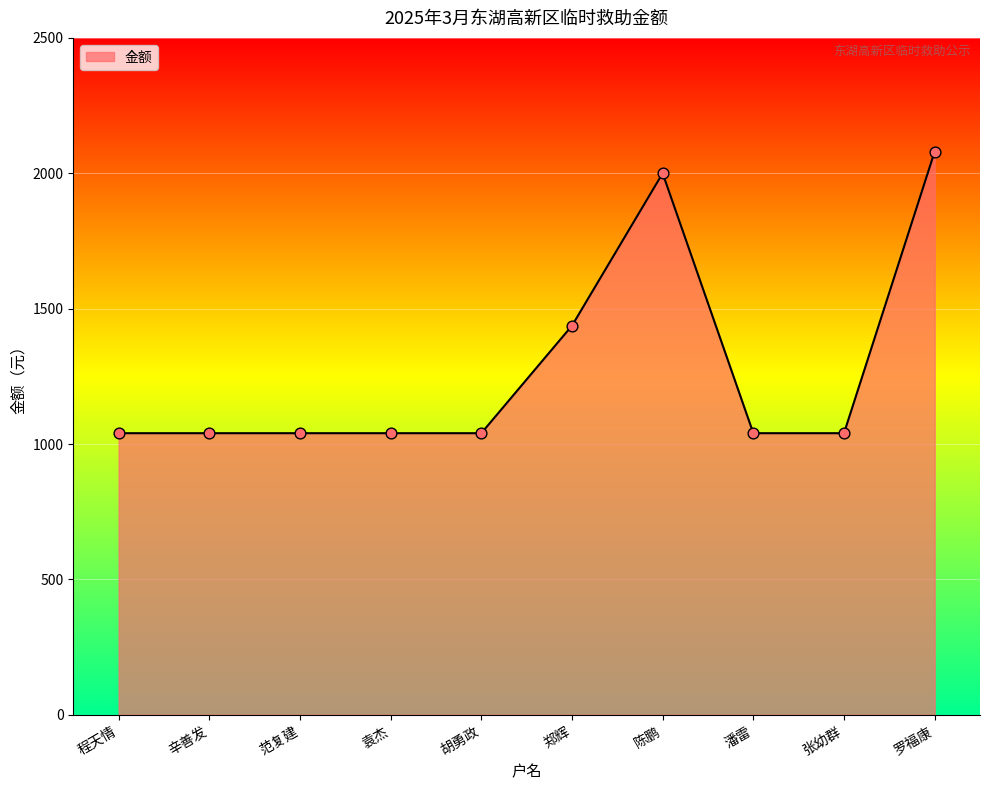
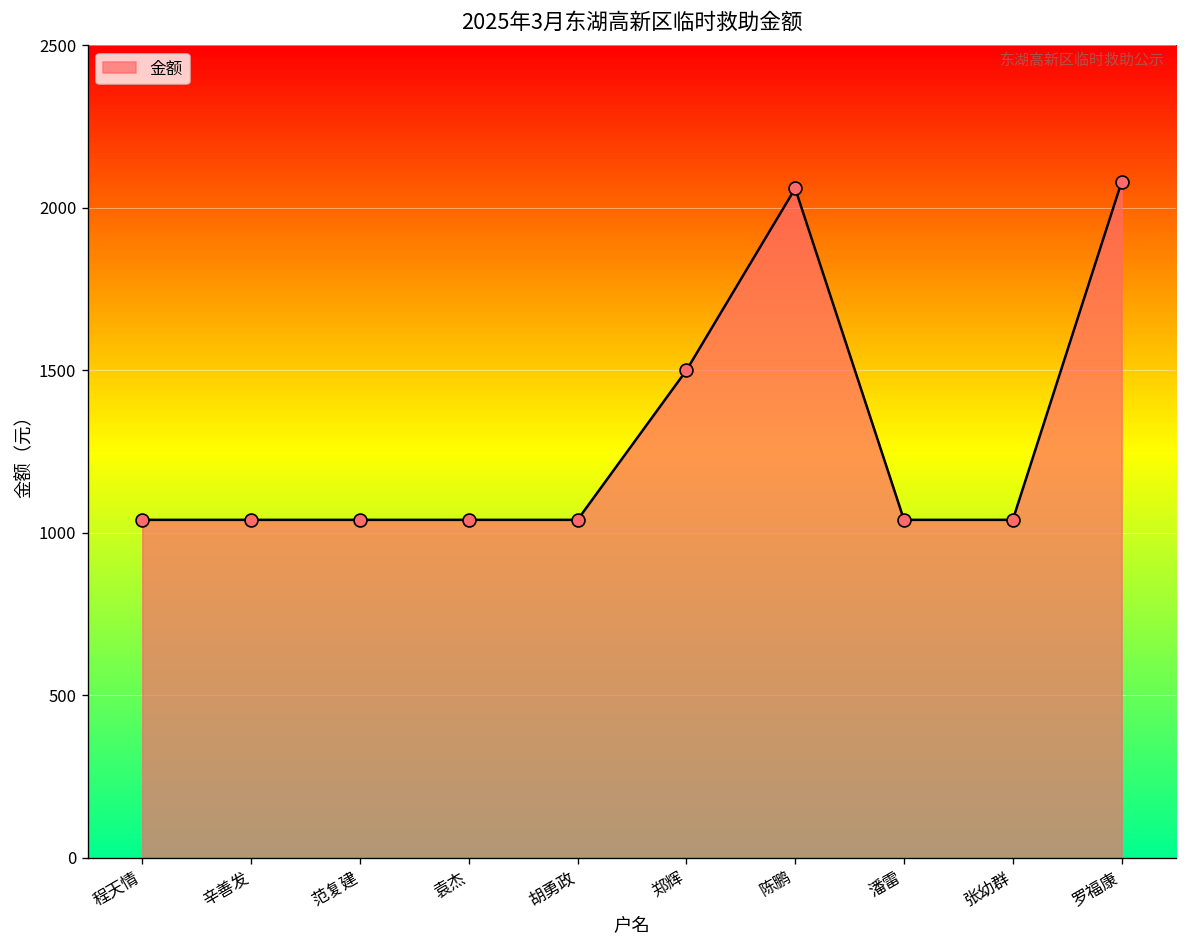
郑辉: 1440 -> 1500
陈鹏: 2000 -> 2060
